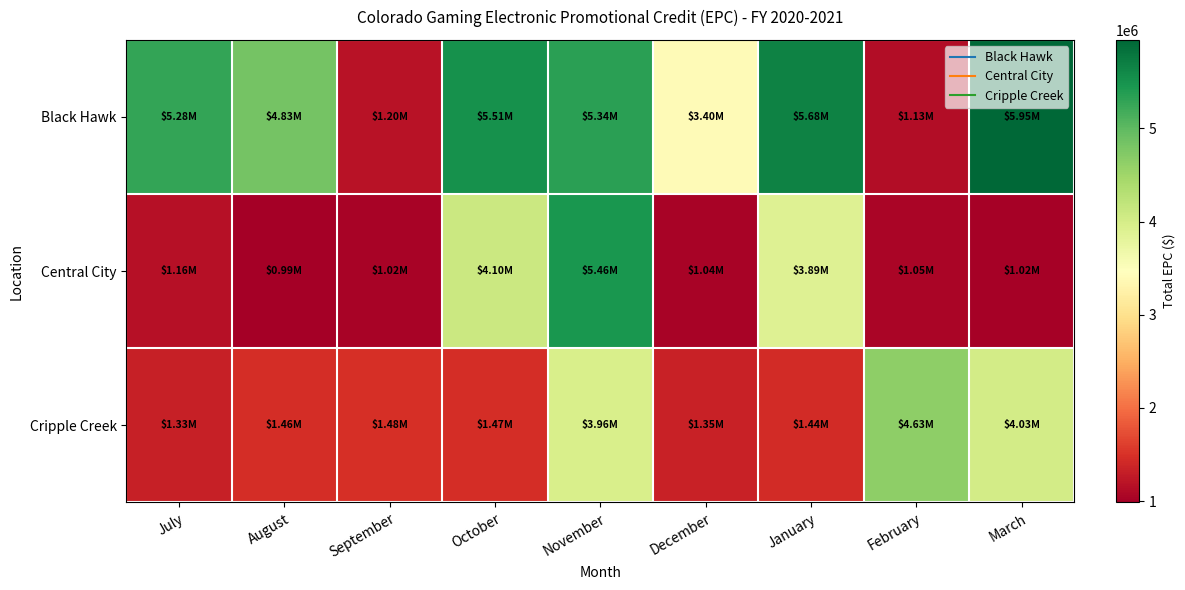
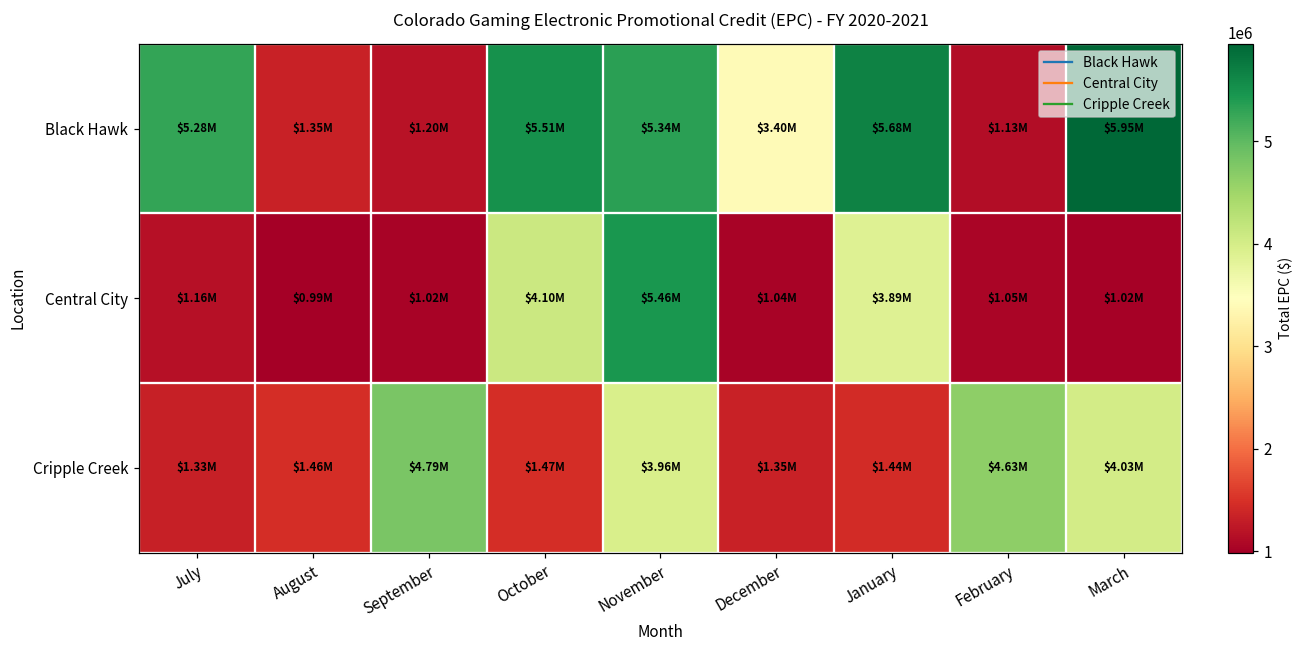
Black Hawk, August: $4.83M -> $1.35M
Cripple Creek, September: $1.48M -> $4.79M
